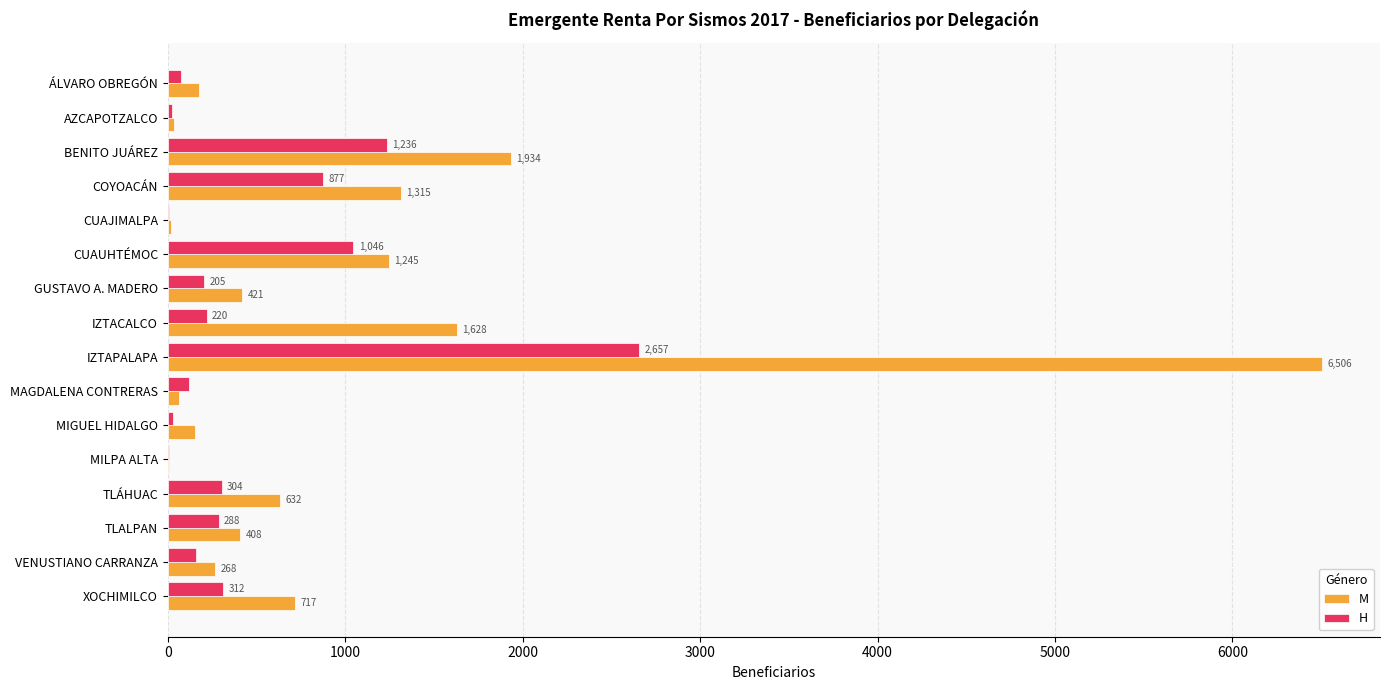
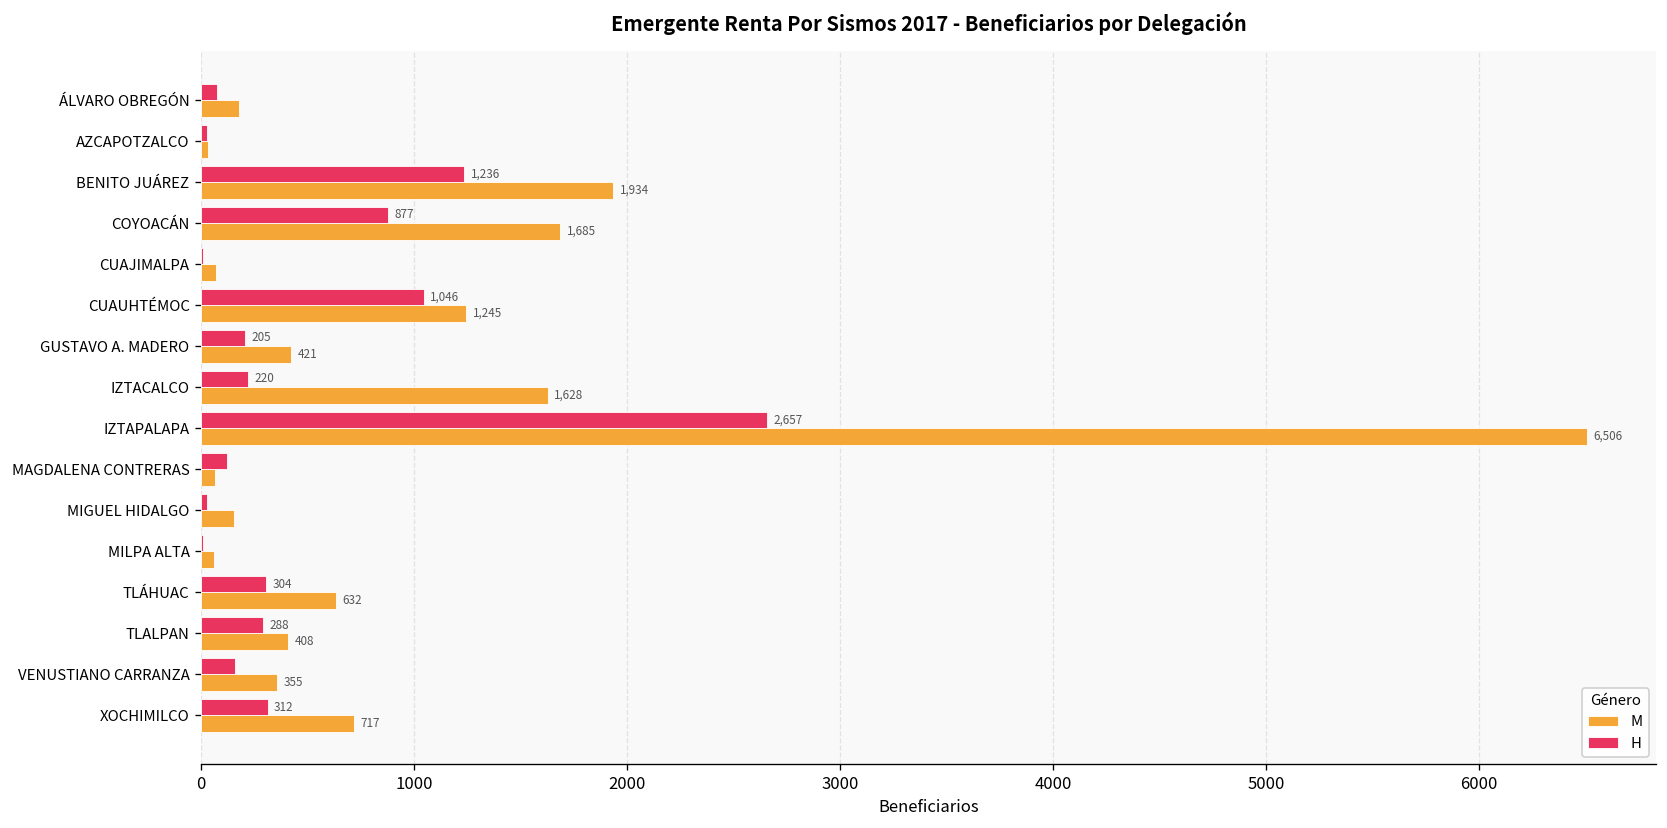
M, COYOACÁN: 1,315 -> 1,685
M, CUAJIMALPA: 20 -> 70
M, MILPA ALTA: 10 -> 60
M, VENUSTIANO CARRANZA: 268 -> 355
